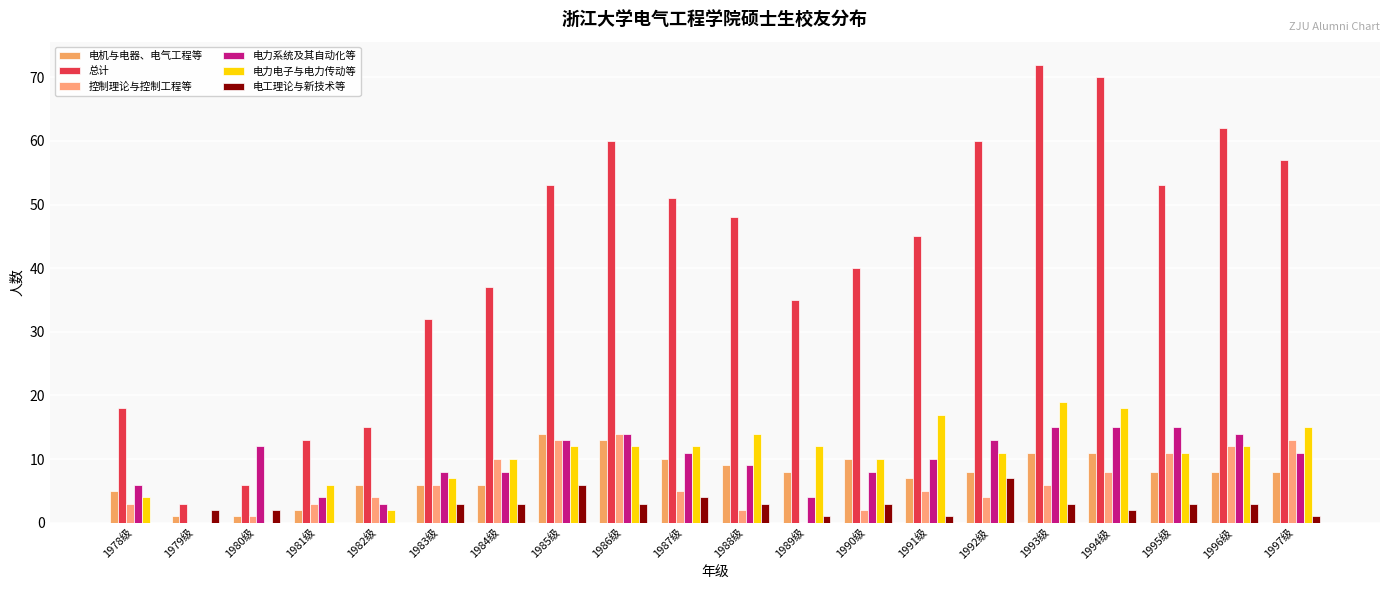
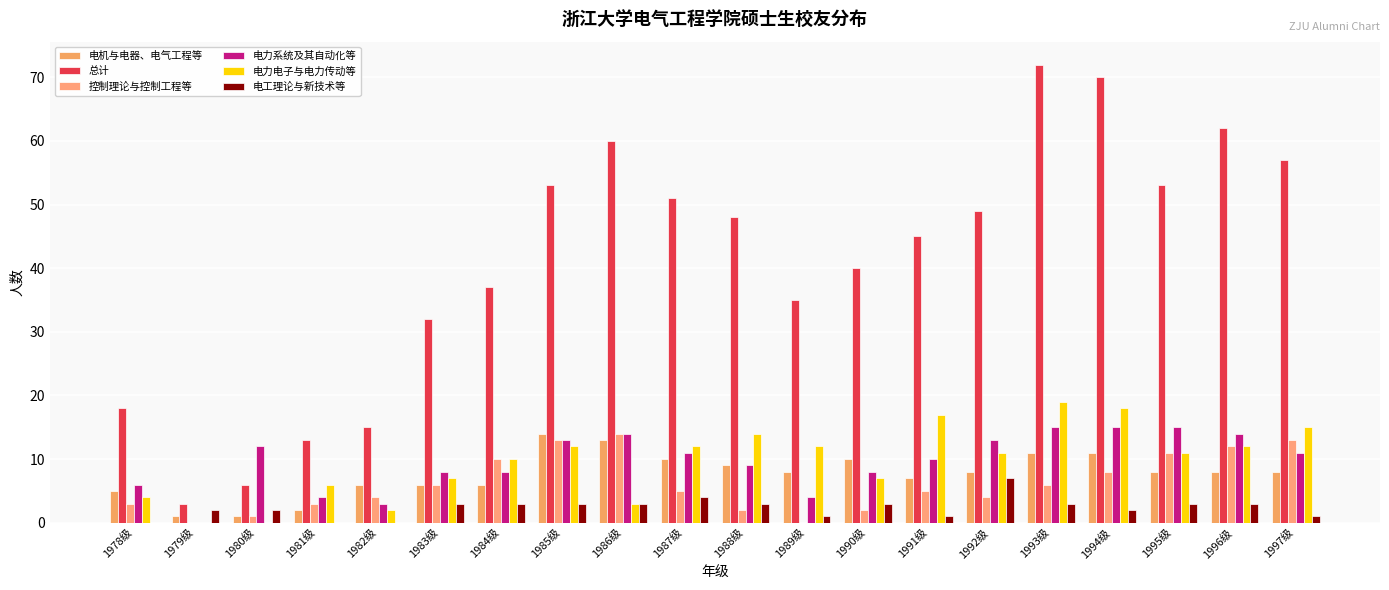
电工理论与新技术等, 1985级: 6 -> 3
电力电子与电力传动等, 1986级: 12 -> 3
电力电子与电力传动等, 1990级: 10 -> 7
总计, 1992级: 60 -> 49
